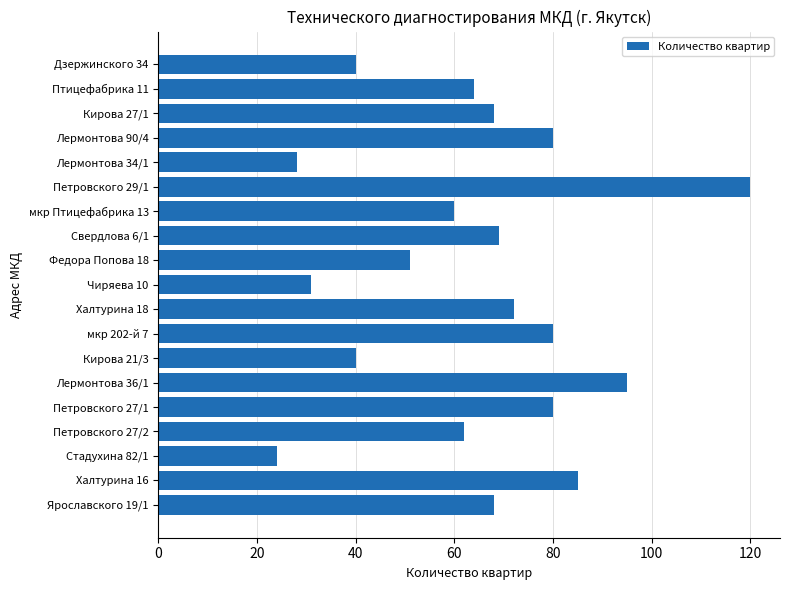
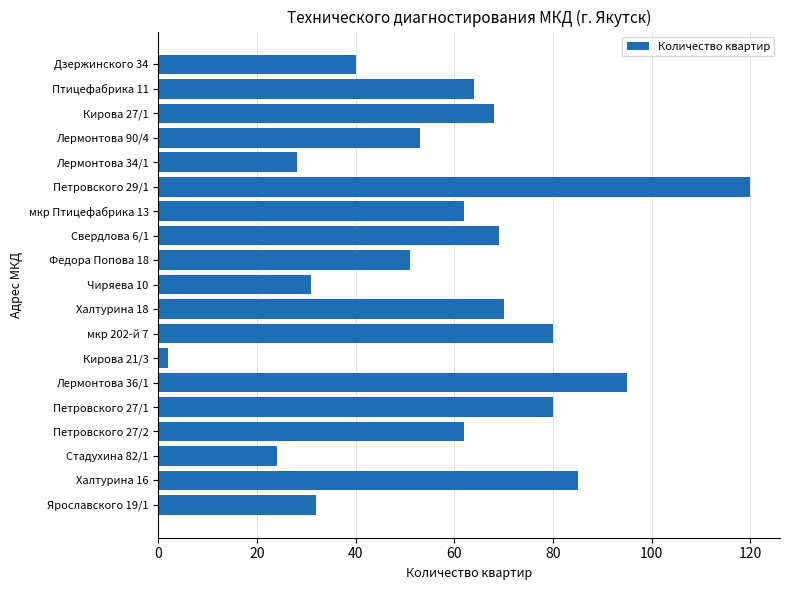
Лермонтова 90/4: 80 -> 53
мкр Птицефабрика 13: 60 -> 62
Халтурина 18: 72 -> 70
Кирова 21/3: 40 -> 2
Ярославского 19/1: 68 -> 32
